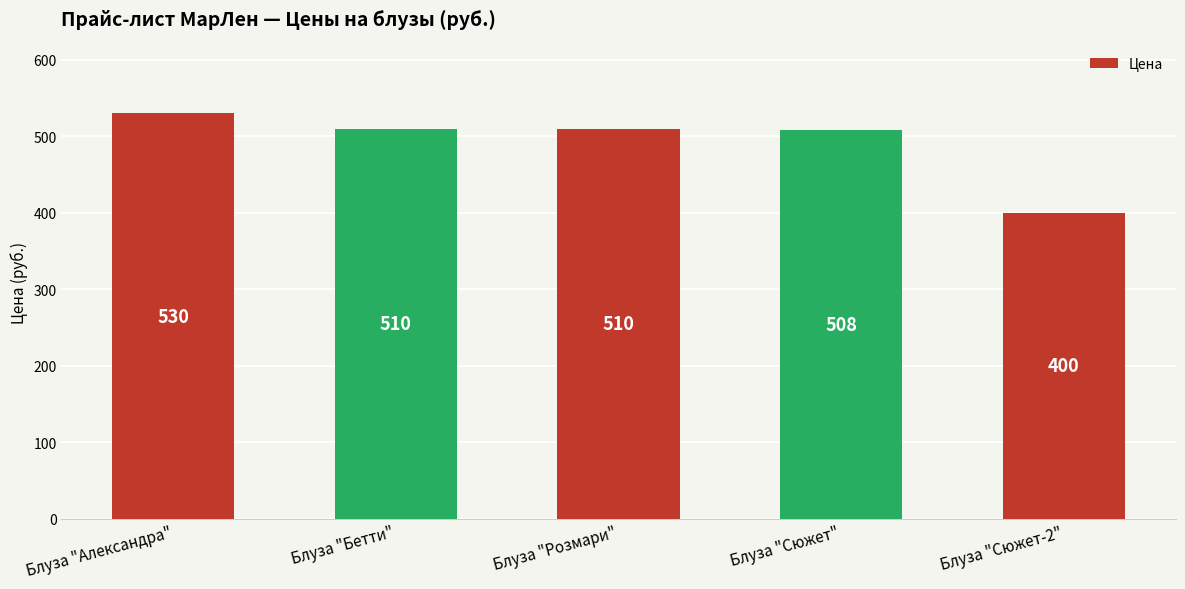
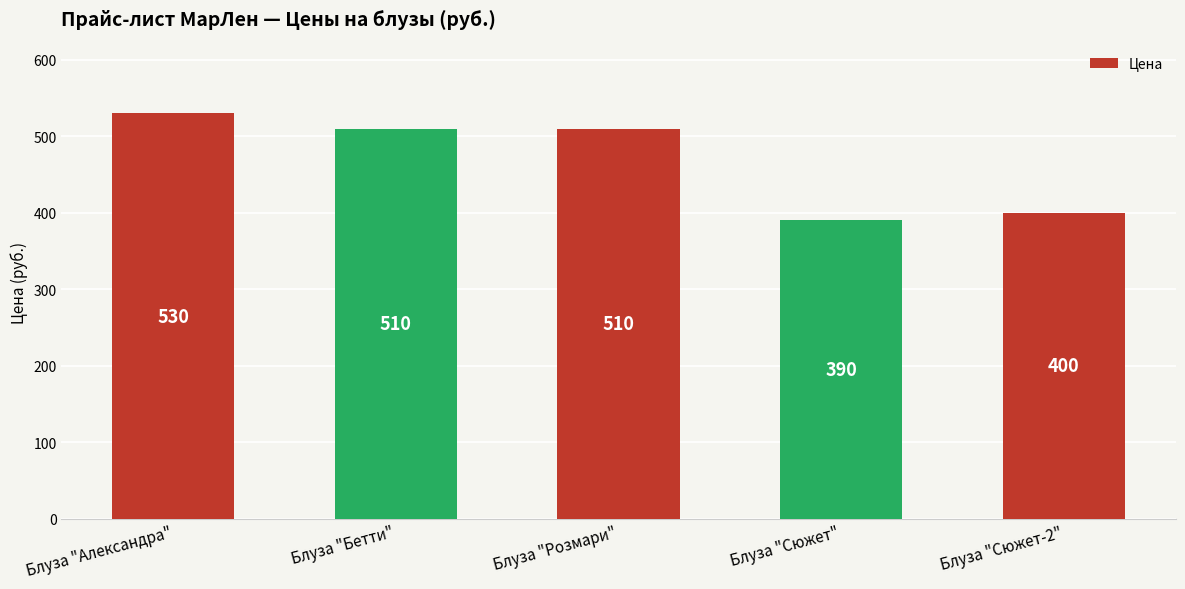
Блуза "Сюжет": 508 -> 390
